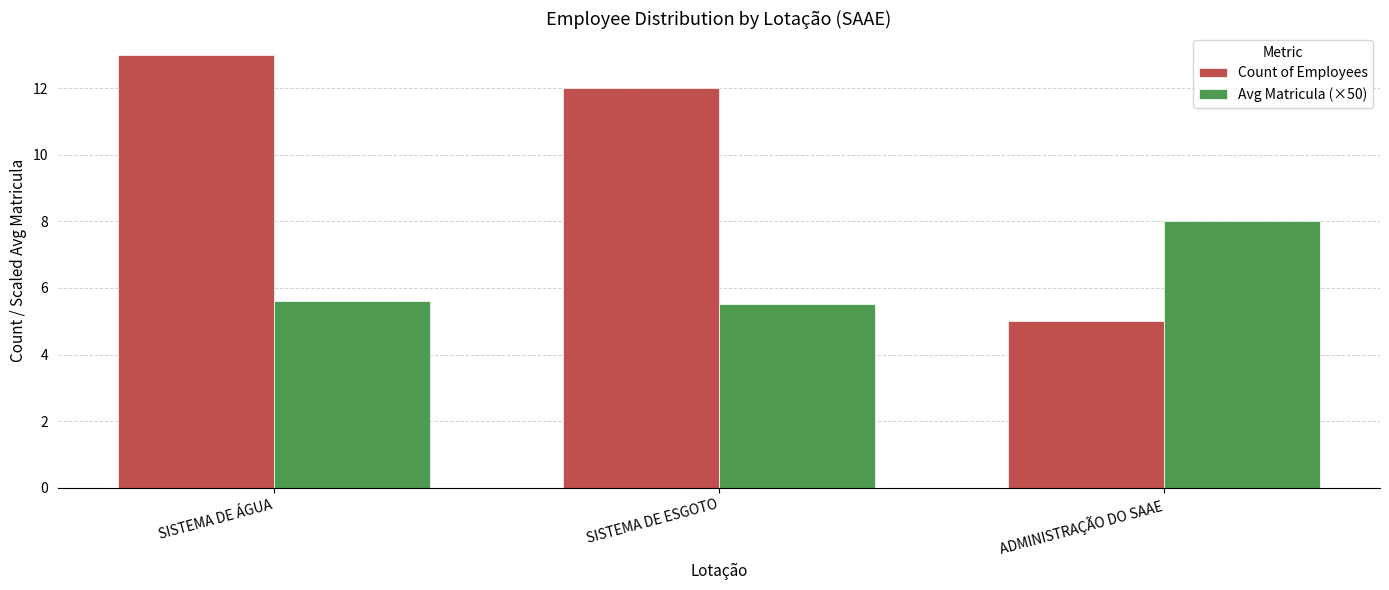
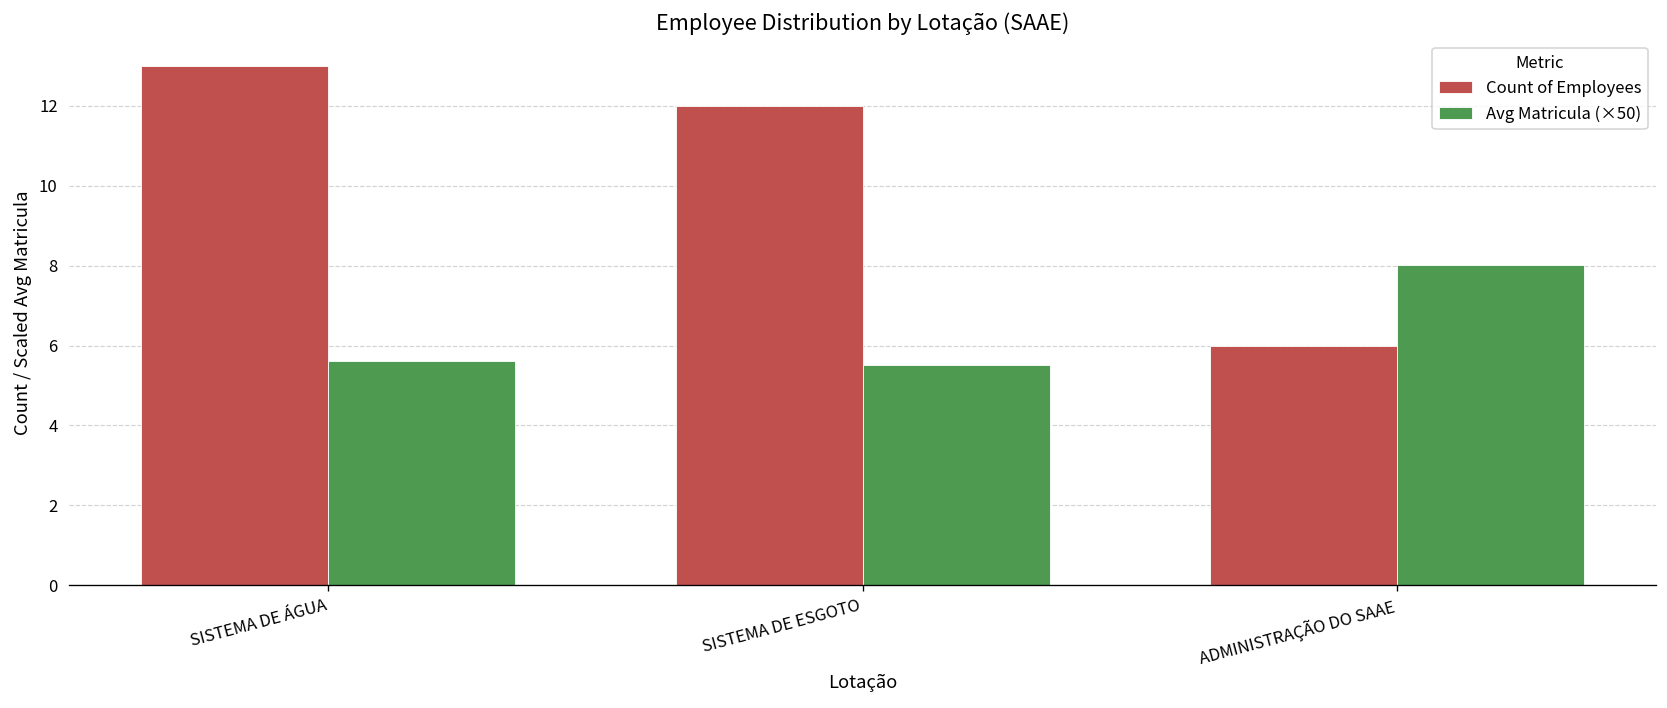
Count of Employees, ADMINISTRAÇÃO DO SAAE: 5 -> 6
